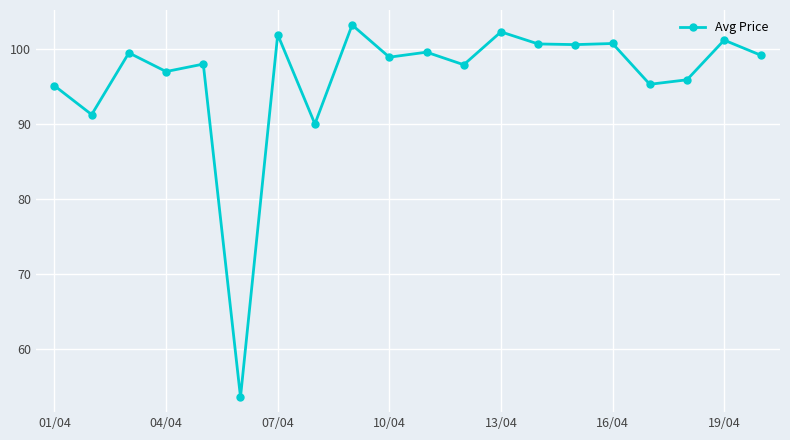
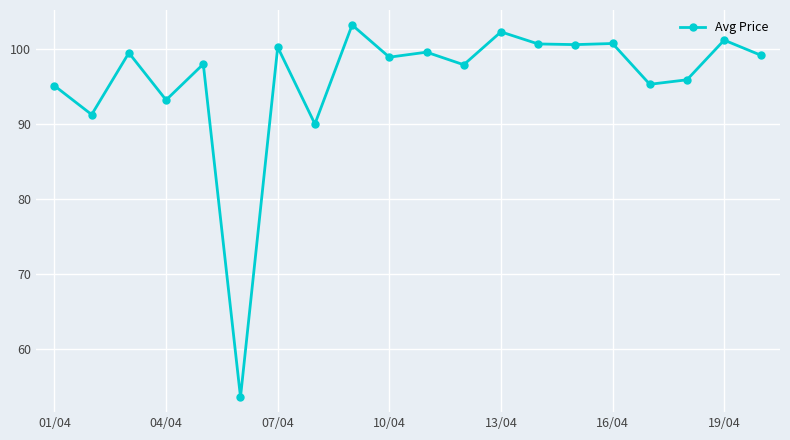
04/04: 97 -> 93
07/04: 102 -> 100
